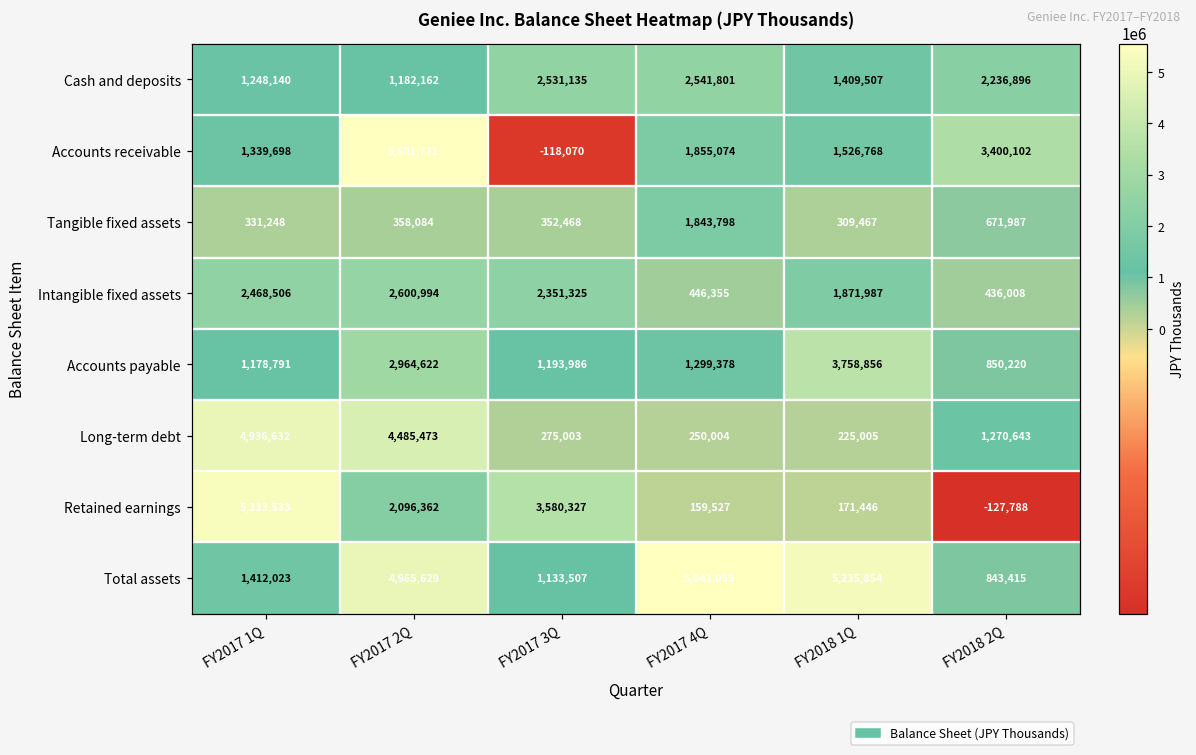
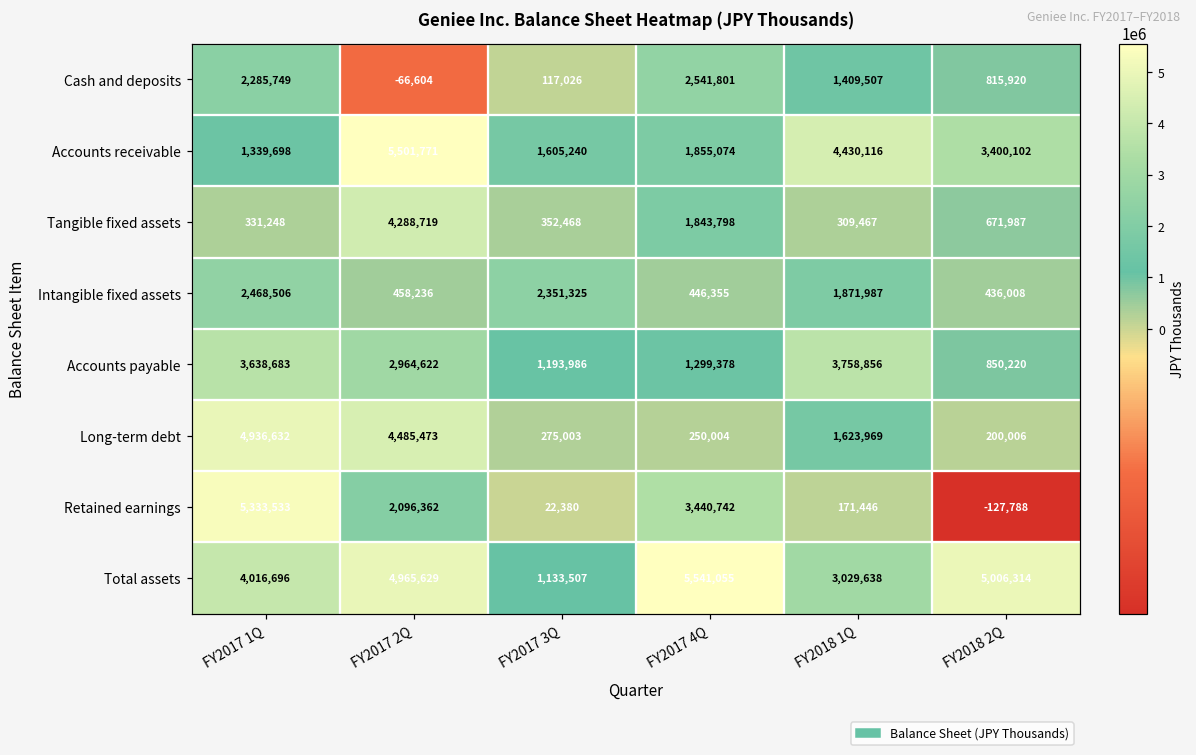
Cash and deposits, FY2017 1Q: 1,248,140 -> 2,285,749
Cash and deposits, FY2017 2Q: 1,182,162 -> -66,604
Cash and deposits, FY2017 3Q: 2,531,135 -> 117,026
Cash and deposits, FY2018 2Q: 2,236,896 -> 815,920
Accounts receivable, FY2017 3Q: -118,070 -> 1,605,240
Accounts receivable, FY2018 1Q: 1,526,768 -> 4,430,116
Tangible fixed assets, FY2017 2Q: 358,084 -> 4,288,719
Intangible fixed assets, FY2017 2Q: 2,600,994 -> 458,236
Accounts payable, FY2017 1Q: 1,178,791 -> 3,638,683
Long-term debt, FY2018 1Q: 225,005 -> 1,623,969
Long-term debt, FY2018 2Q: 1,270,643 -> 200,006
Retained earnings, FY2017 3Q: 3,580,327 -> 22,380
Retained earnings, FY2017 4Q: 159,527 -> 3,440,742
Total assets, FY2017 1Q: 1,412,023 -> 4,016,696
Total assets, FY2018 1Q: 5,235,854 -> 3,029,638
Total assets, FY2018 2Q: 843,415 -> 5,006,314
